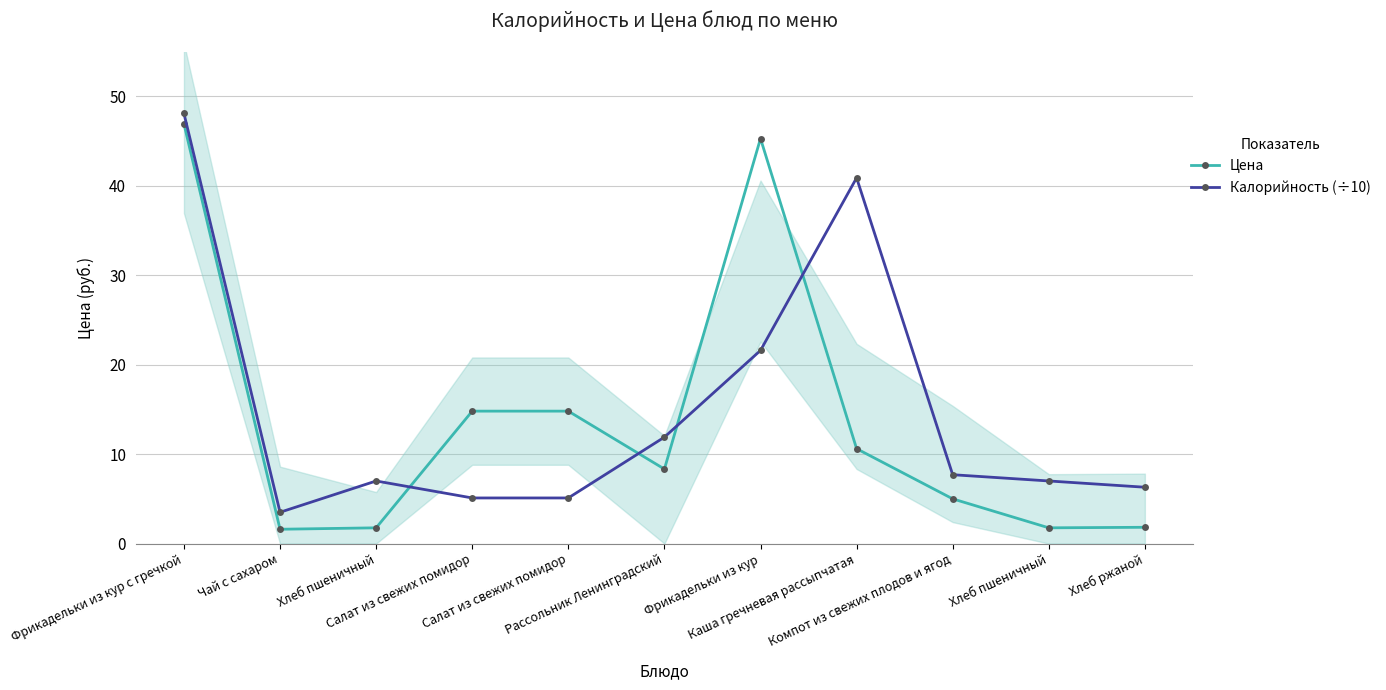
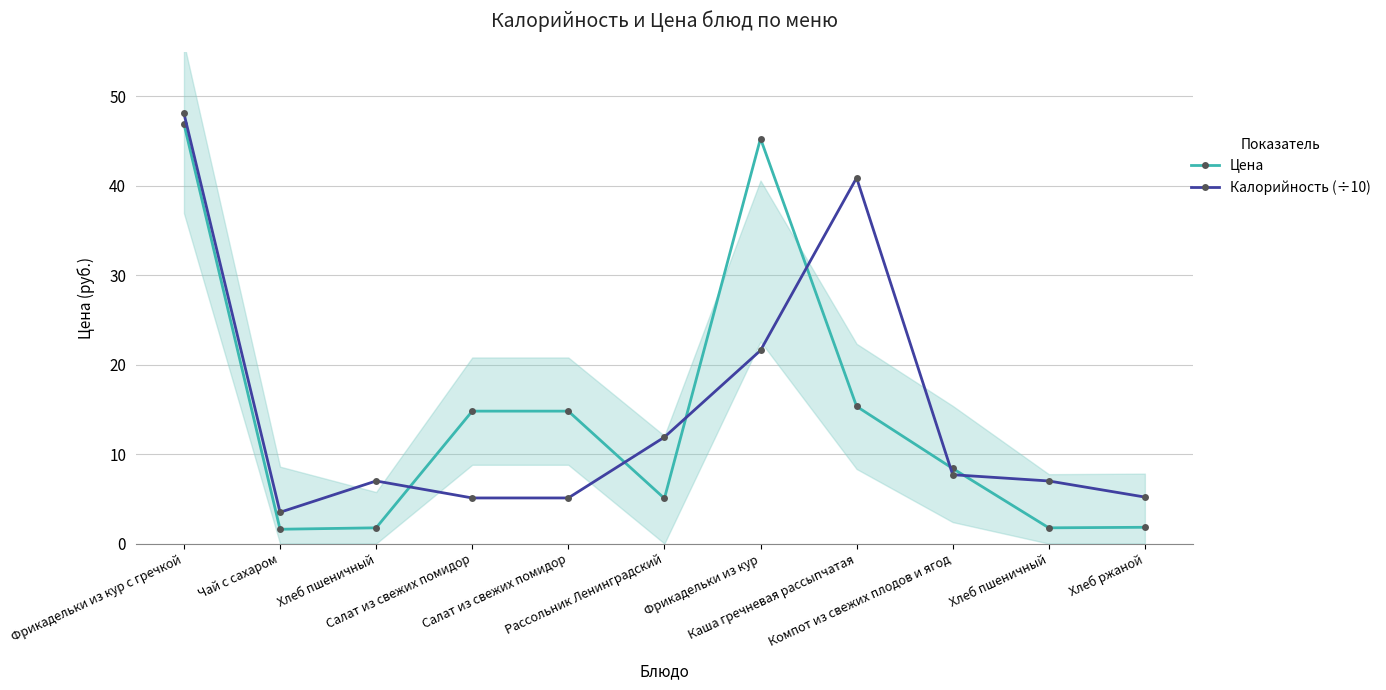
Цена, Рассольник Ленинградский: 8 -> 5
Цена, Каша гречневая рассыпчатая: 11 -> 15
Цена, Компот из свежих плодов и ягод: 5 -> 8
Калорийность (÷10), Хлеб ржаной: 6 -> 5
